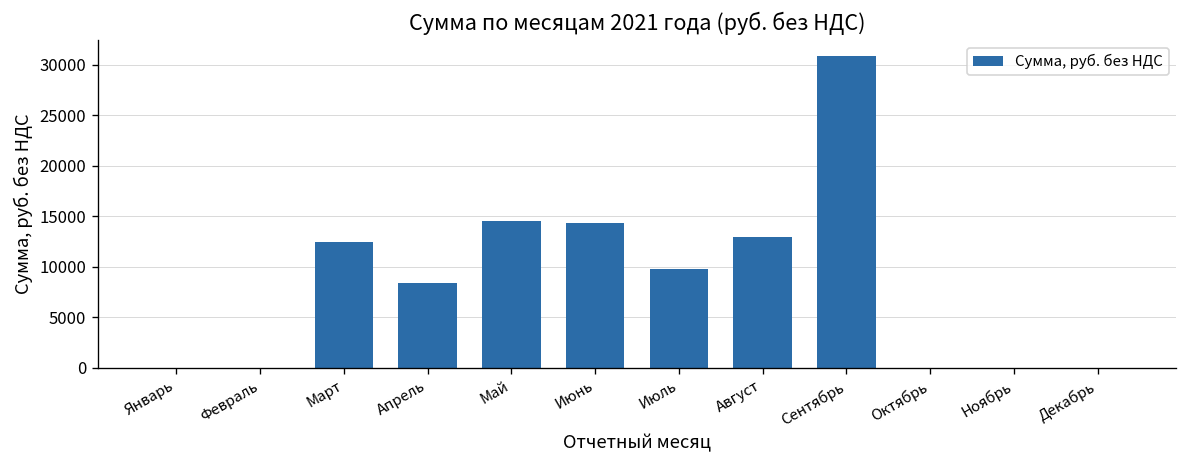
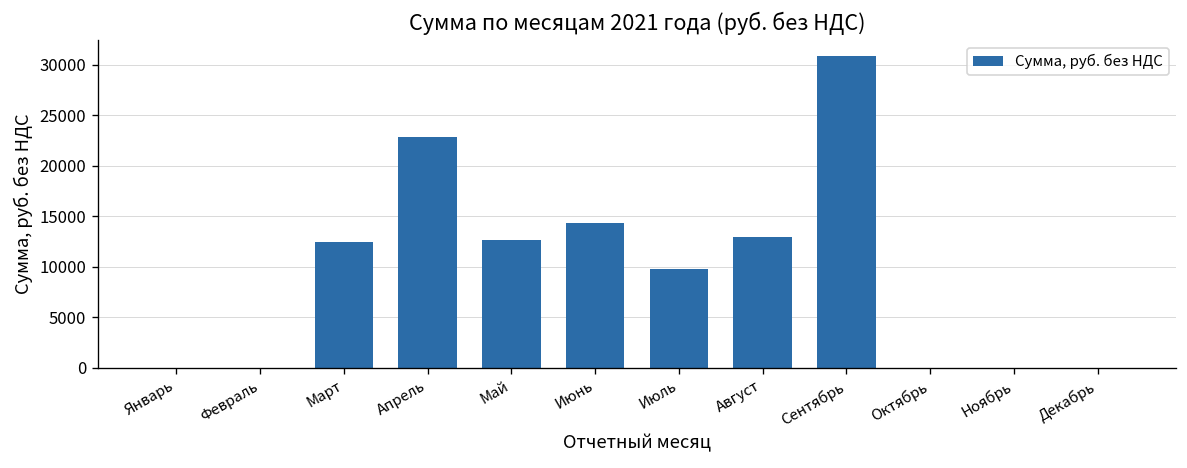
Апрель: 8000 -> 23000
Май: 14000 -> 13000
